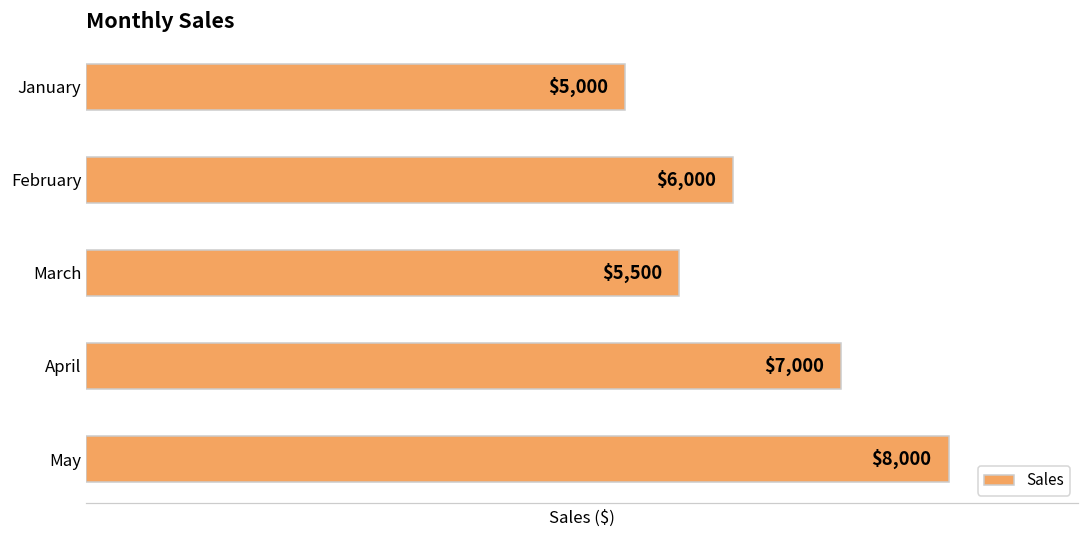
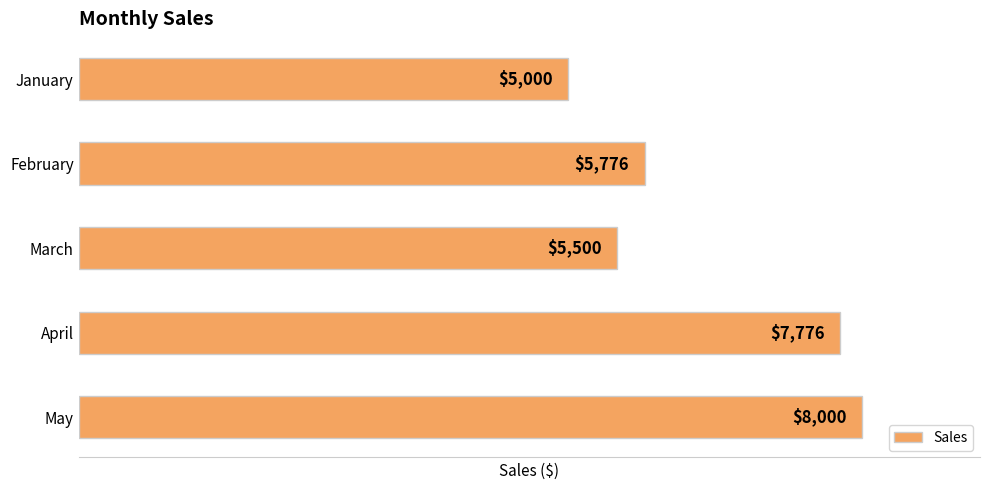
February: $6,000 -> $5,776
April: $7,000 -> $7,776
